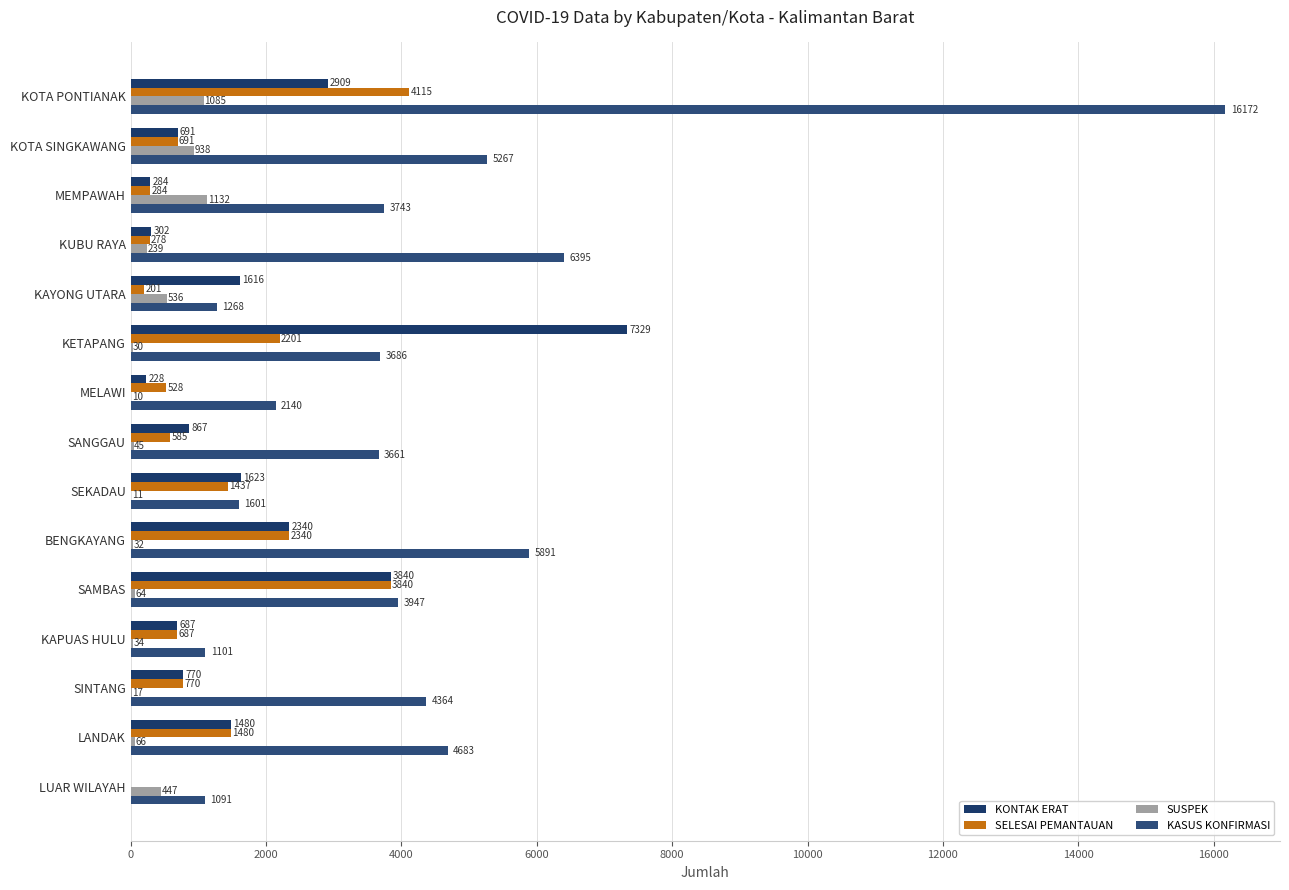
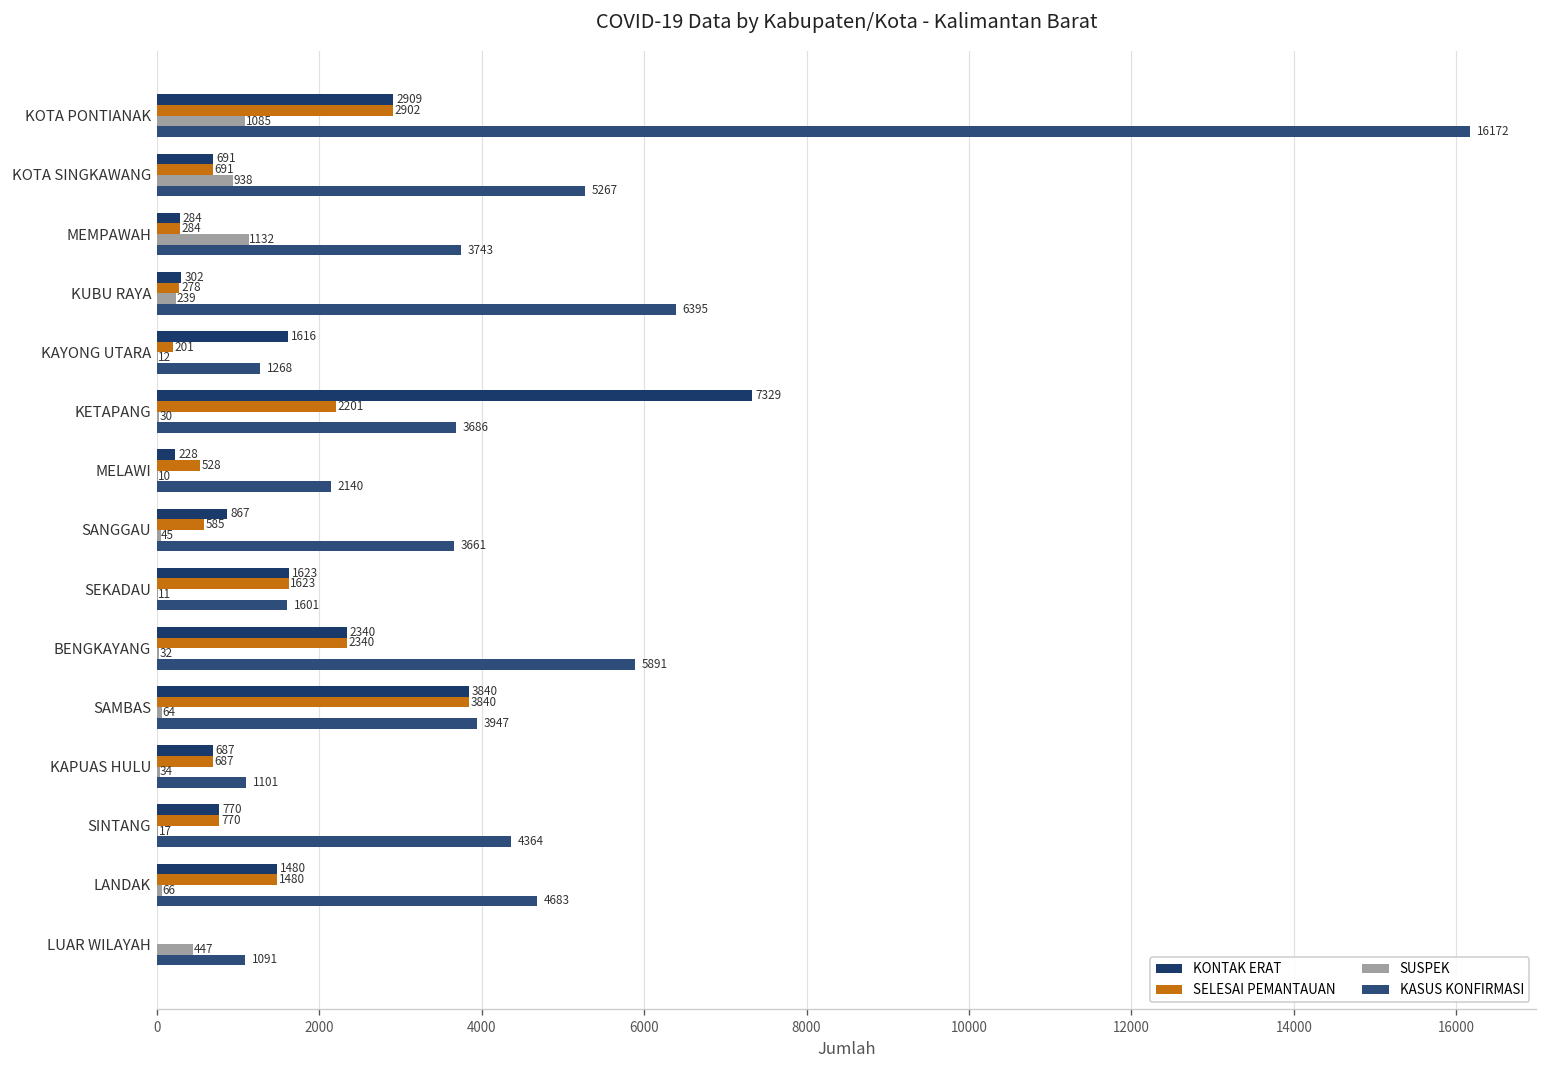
SELESAI PEMANTAUAN, KOTA PONTIANAK: 4115 -> 2902
SUSPEK, KAYONG UTARA: 536 -> 12
SELESAI PEMANTAUAN, SEKADAU: 1437 -> 1623
